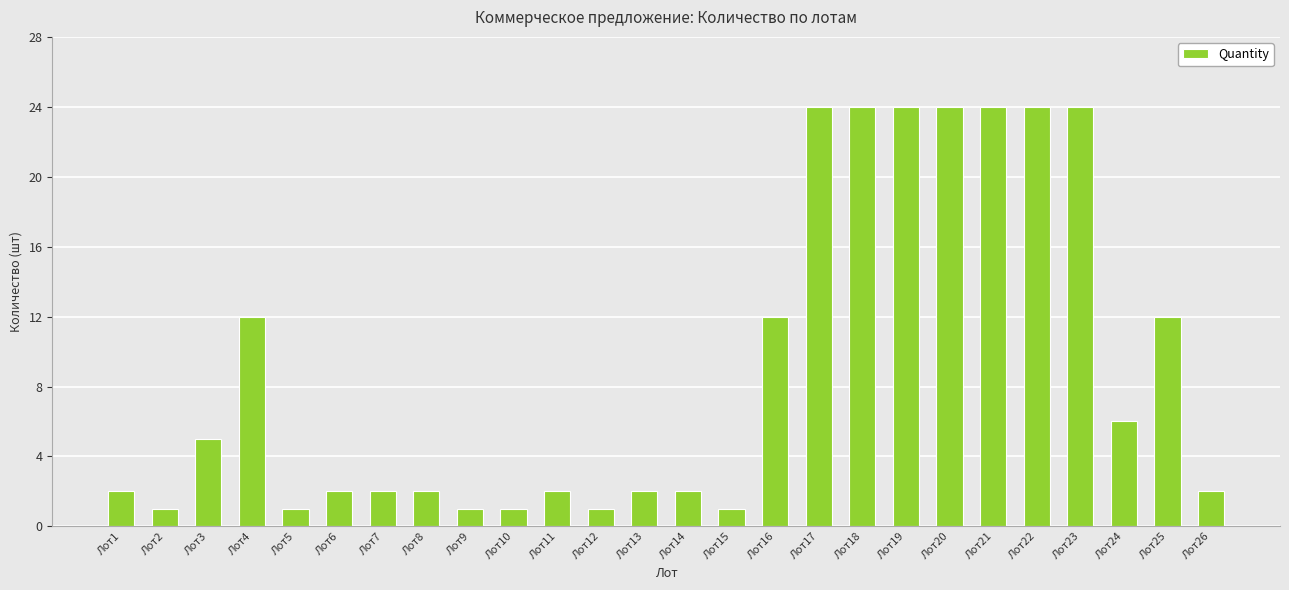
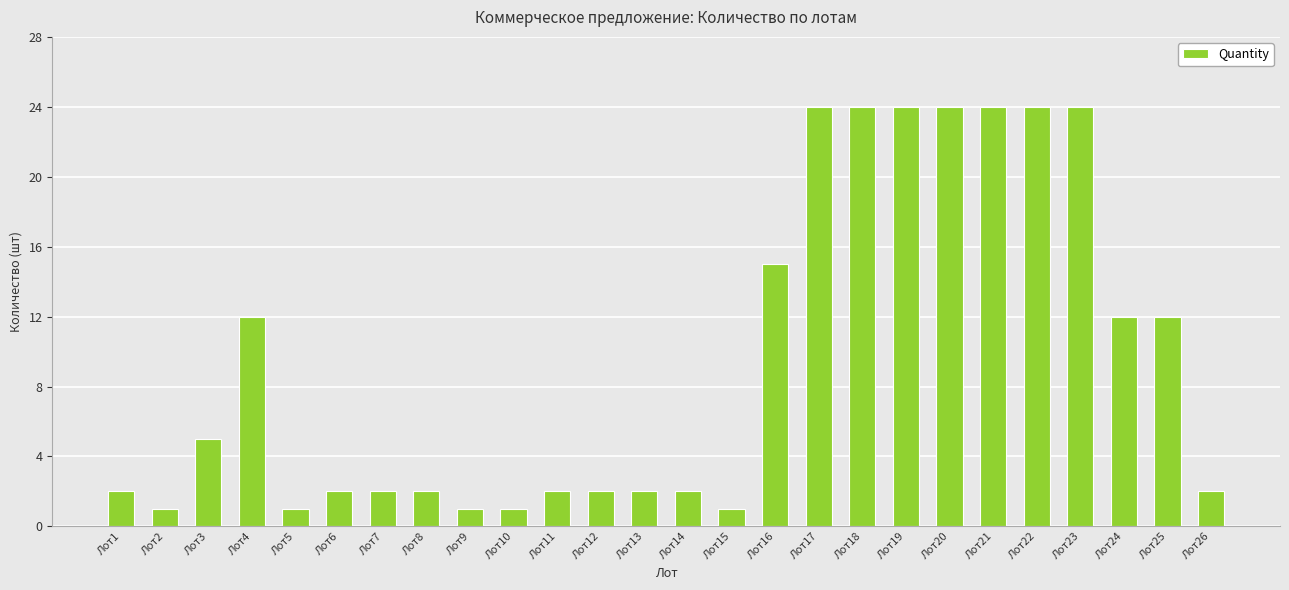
Лот12: 1 -> 2
Лот16: 12 -> 15
Лот24: 6 -> 12
